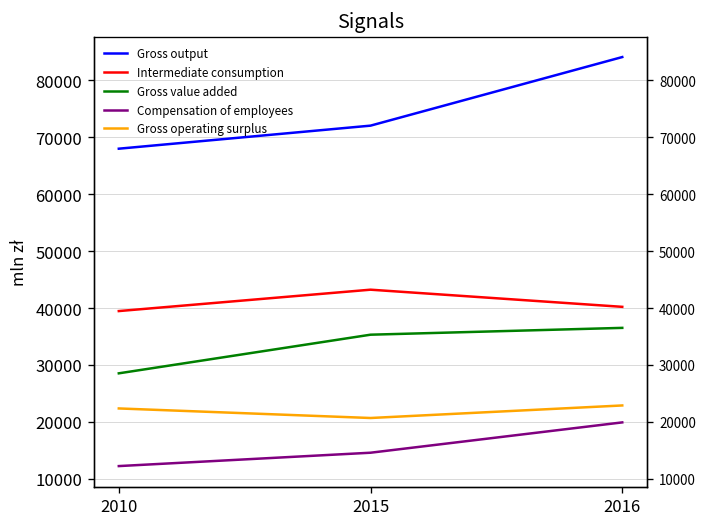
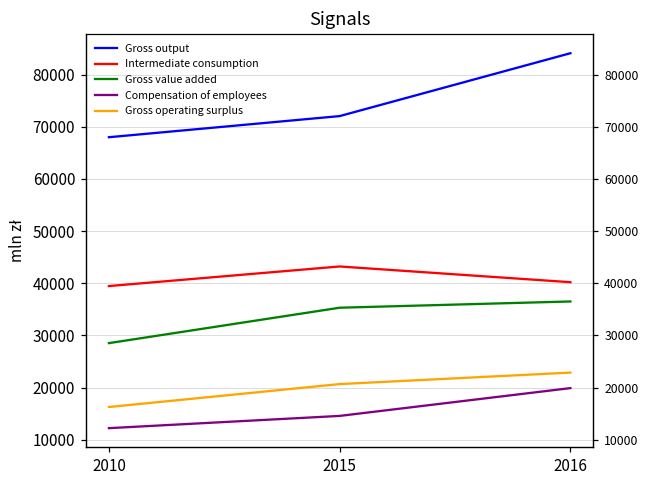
Gross operating surplus, 2010: 22000 -> 16000
